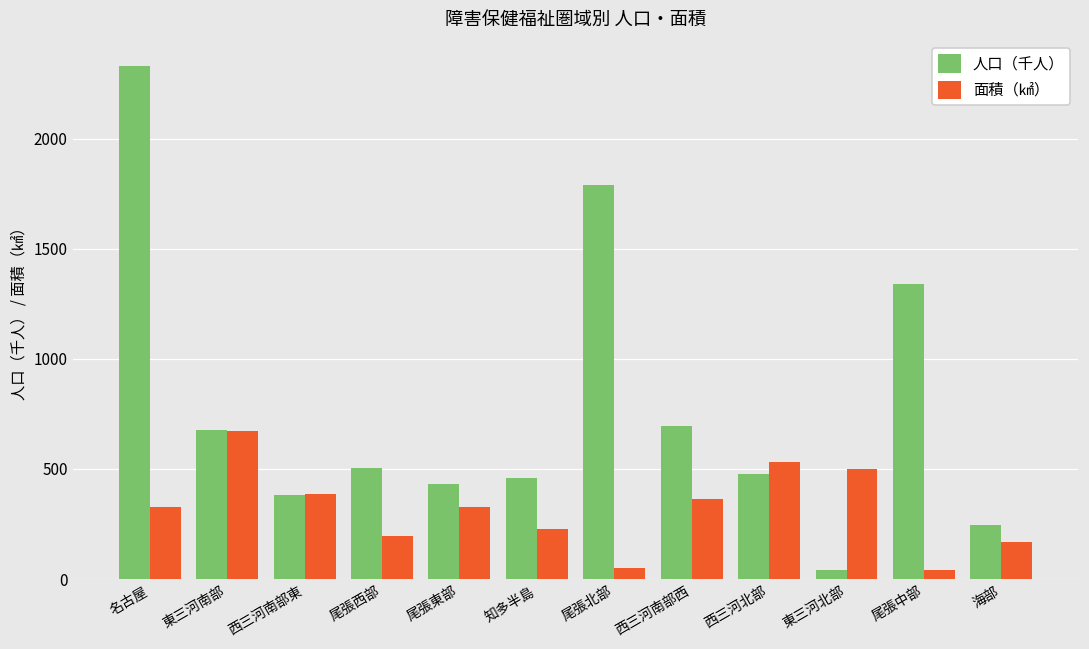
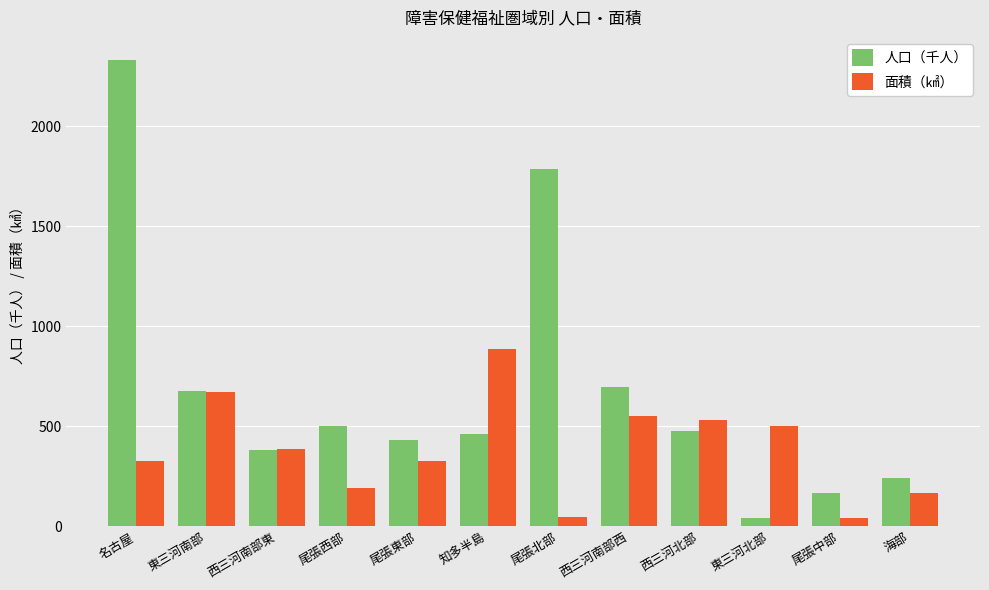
面積（㎢）, 知多半島: 230 -> 890
面積（㎢）, 西三河南部西: 360 -> 550
人口（千人）, 尾張中部: 1340 -> 170
